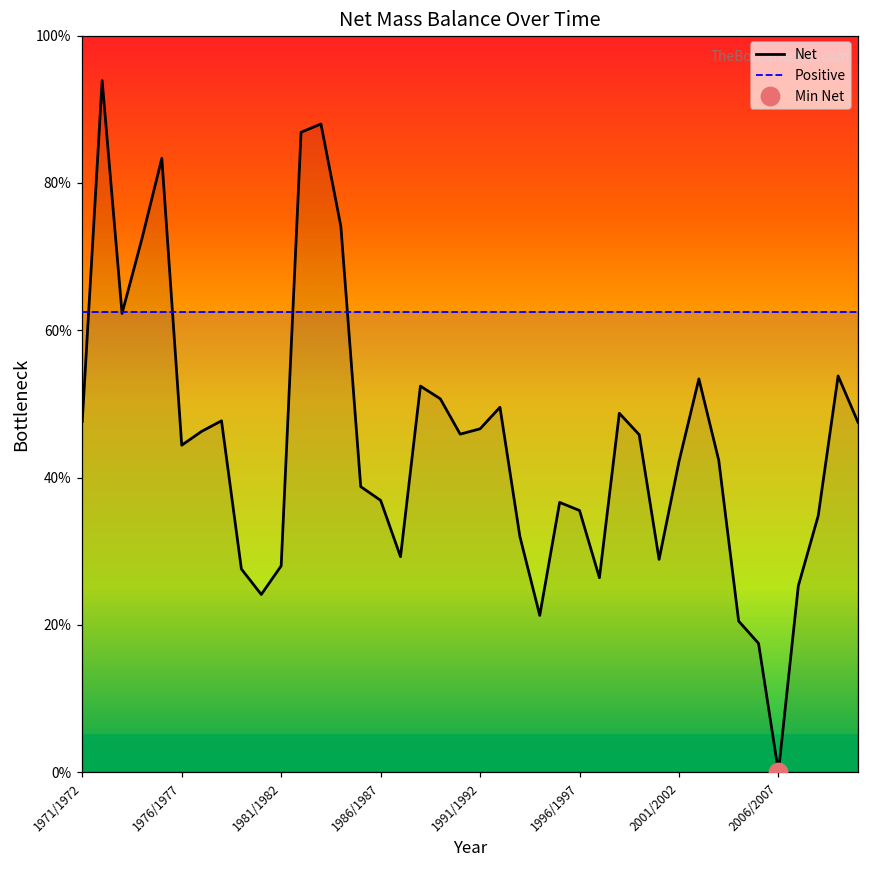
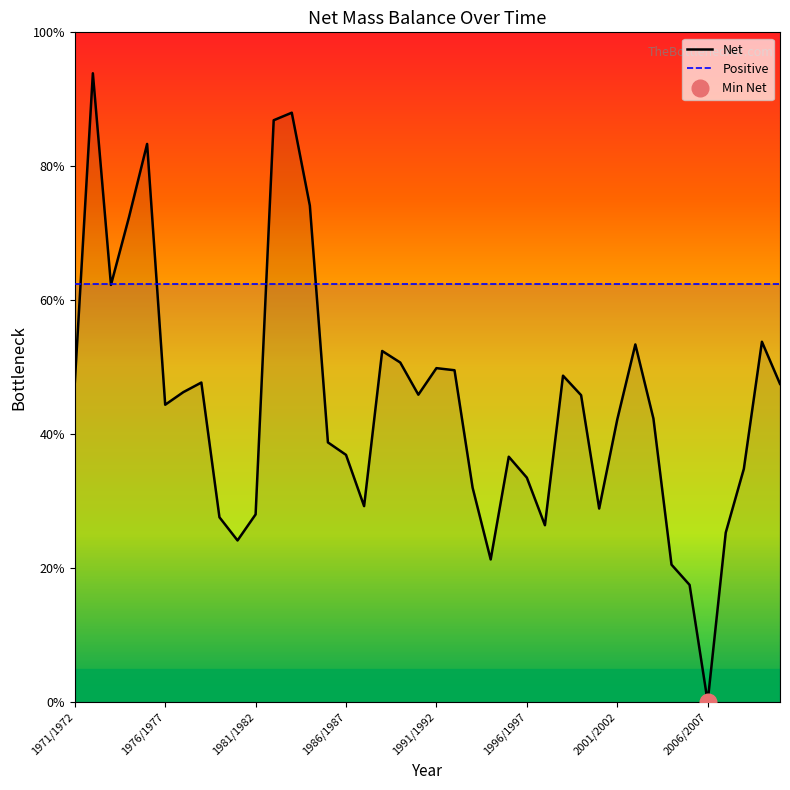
Net, 1991/1992: 47% -> 50%
Net, 1996/1997: 36% -> 34%
